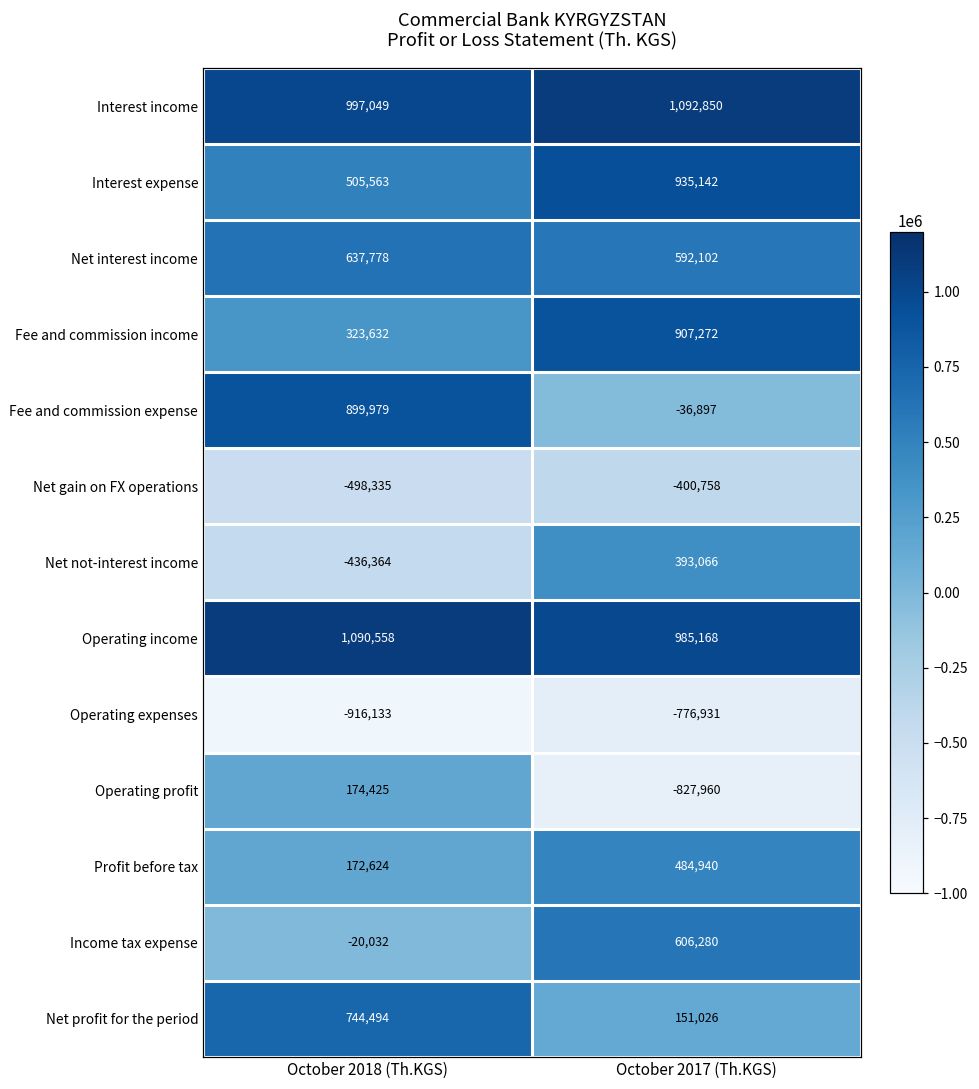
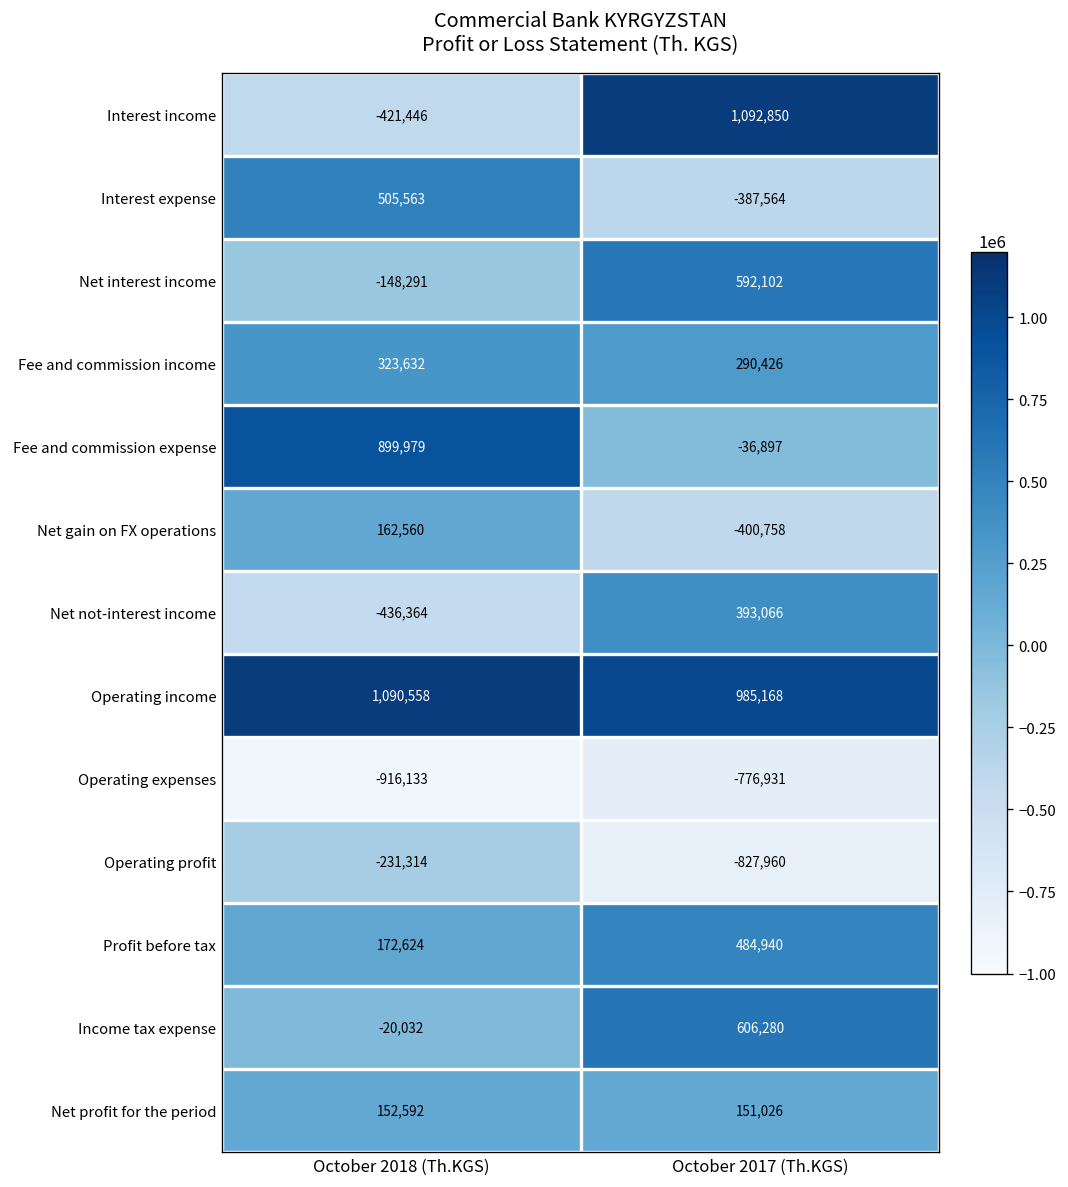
Interest income, October 2018 (Th.KGS): 997,049 -> -421,446
Interest expense, October 2017 (Th.KGS): 935,142 -> -387,564
Net interest income, October 2018 (Th.KGS): 637,778 -> -148,291
Fee and commission income, October 2017 (Th.KGS): 907,272 -> 290,426
Net gain on FX operations, October 2018 (Th.KGS): -498,335 -> 162,560
Operating profit, October 2018 (Th.KGS): 174,425 -> -231,314
Net profit for the period, October 2018 (Th.KGS): 744,494 -> 152,592
